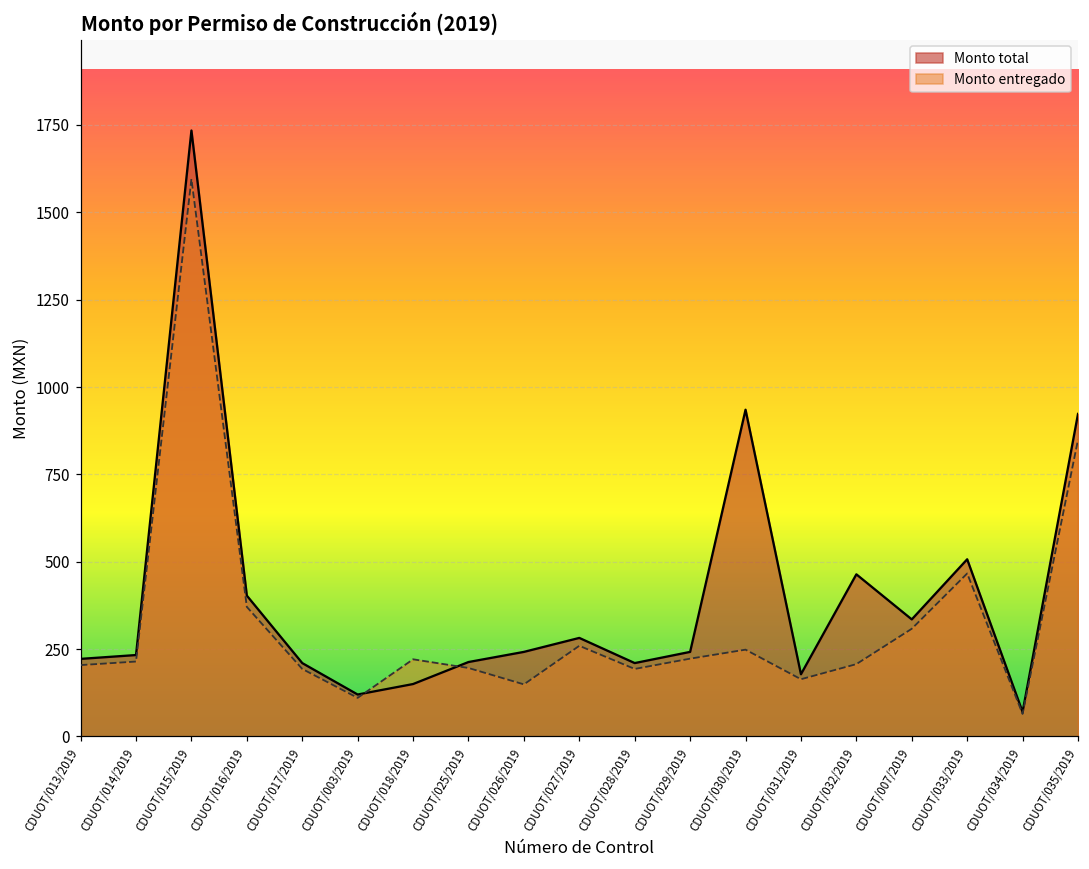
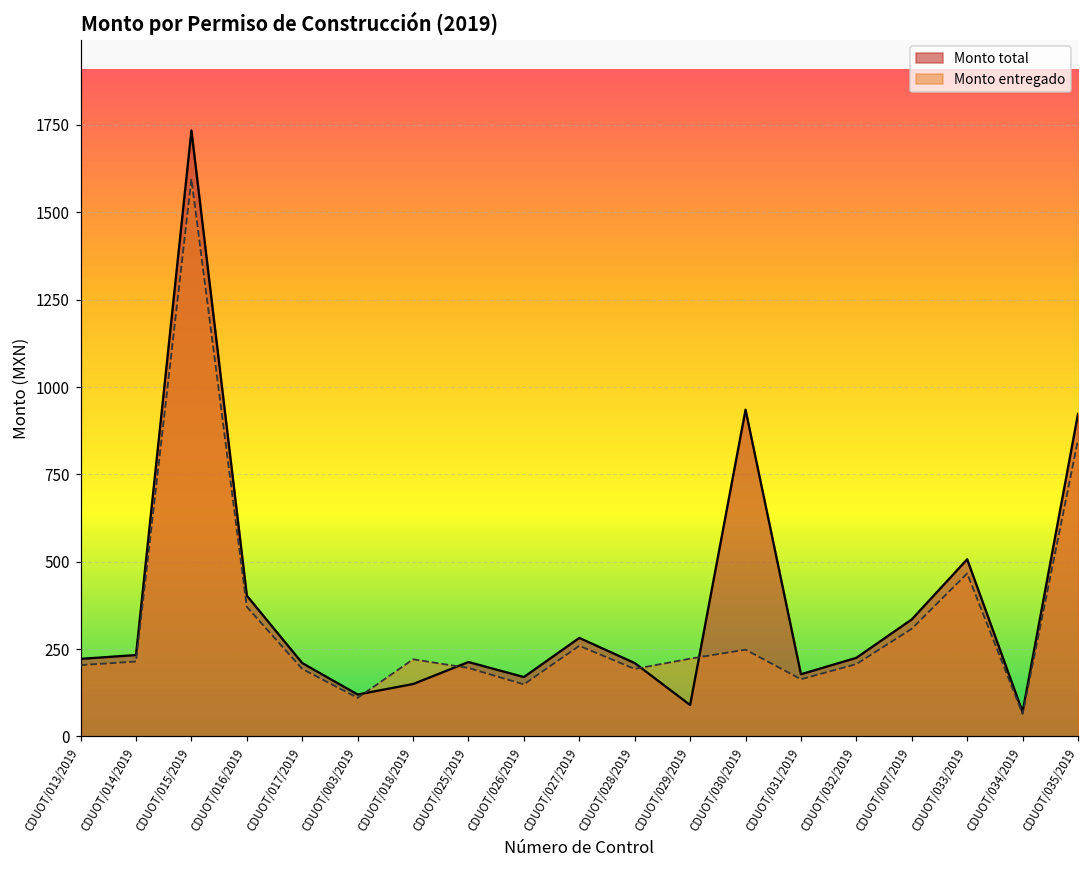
Monto total, CDUOT/026/2019: 240 -> 170
Monto total, CDUOT/029/2019: 240 -> 90
Monto total, CDUOT/032/2019: 460 -> 230
